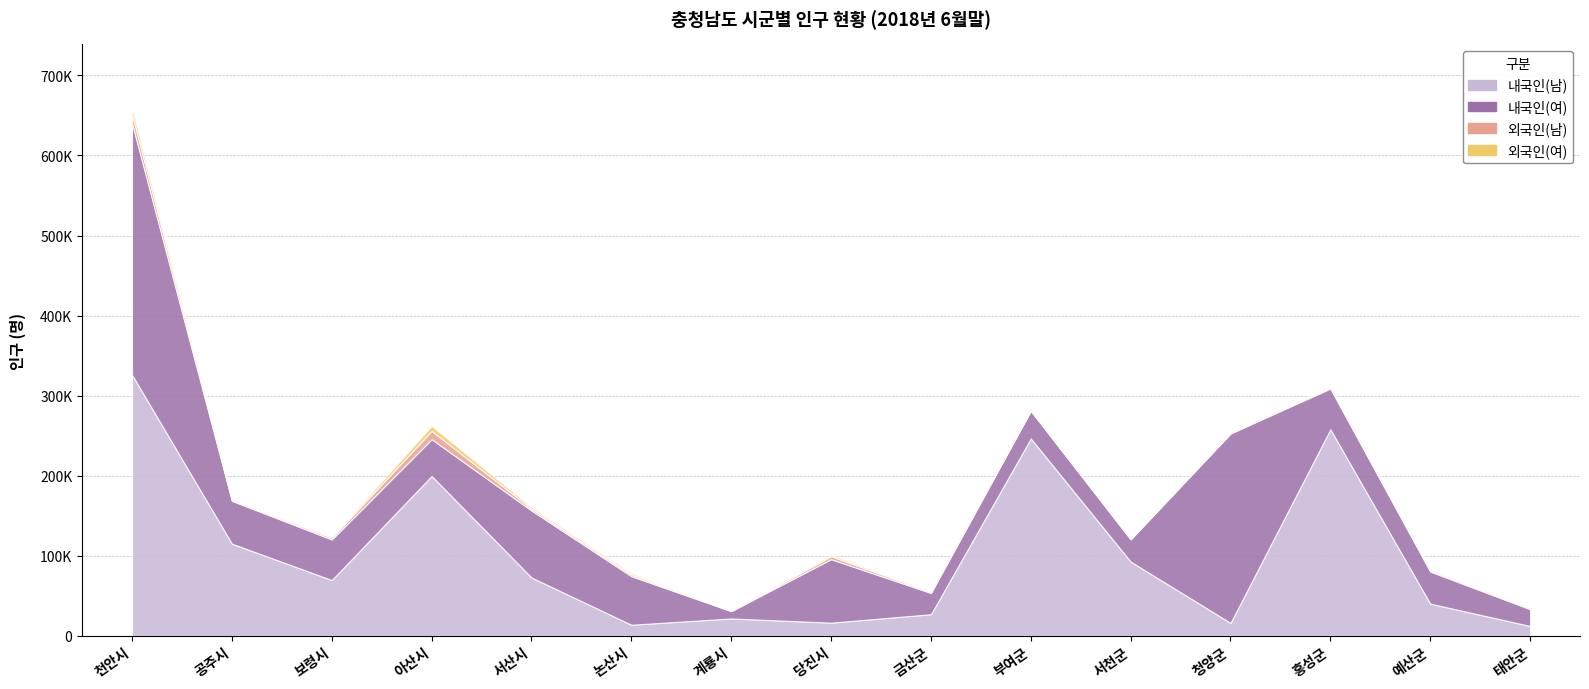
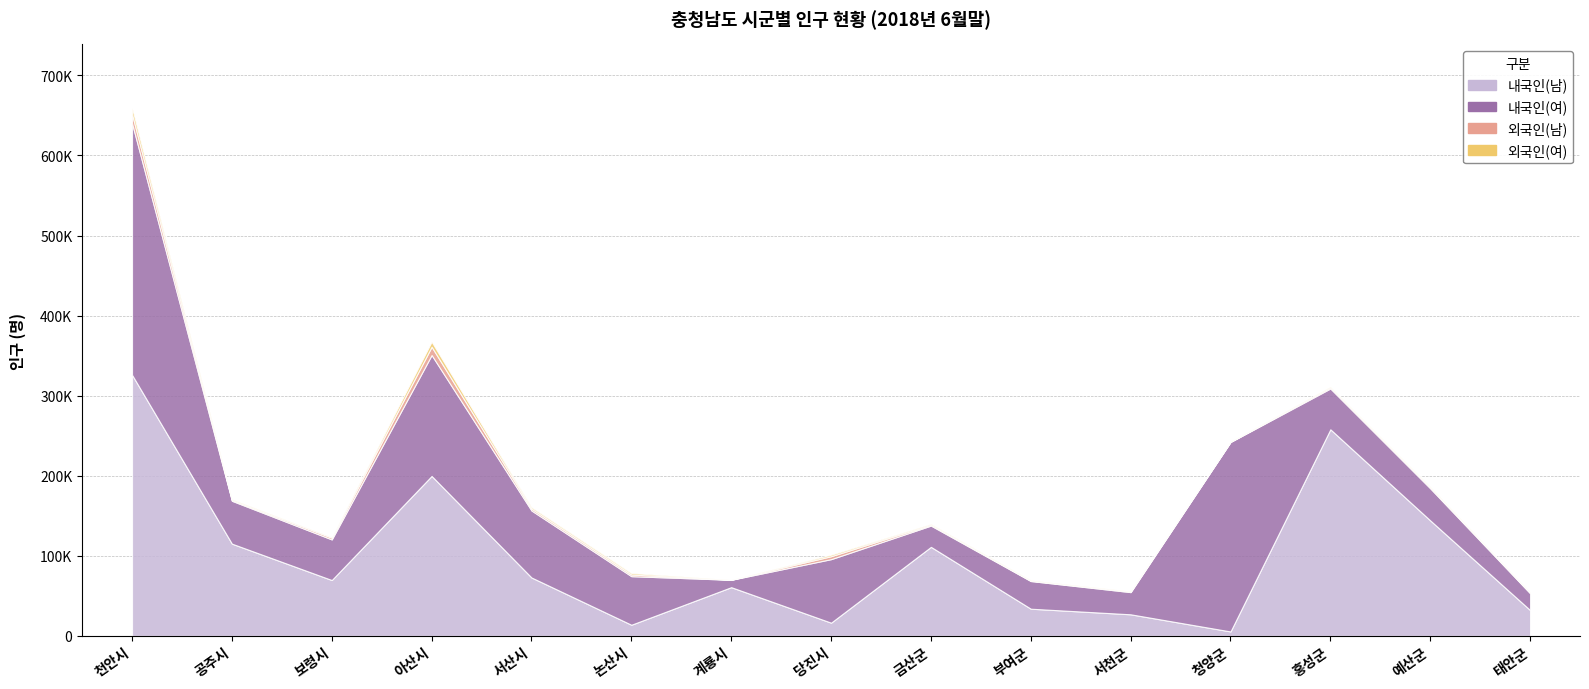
내국인(여), 아산시: 50000 -> 150000
내국인(남), 계룡시: 20000 -> 60000
내국인(남), 금산군: 30000 -> 110000
내국인(남), 부여군: 250000 -> 30000
내국인(남), 서천군: 90000 -> 30000
내국인(남), 청양군: 20000 -> 10000
내국인(남), 예산군: 40000 -> 140000
내국인(남), 태안군: 10000 -> 30000
